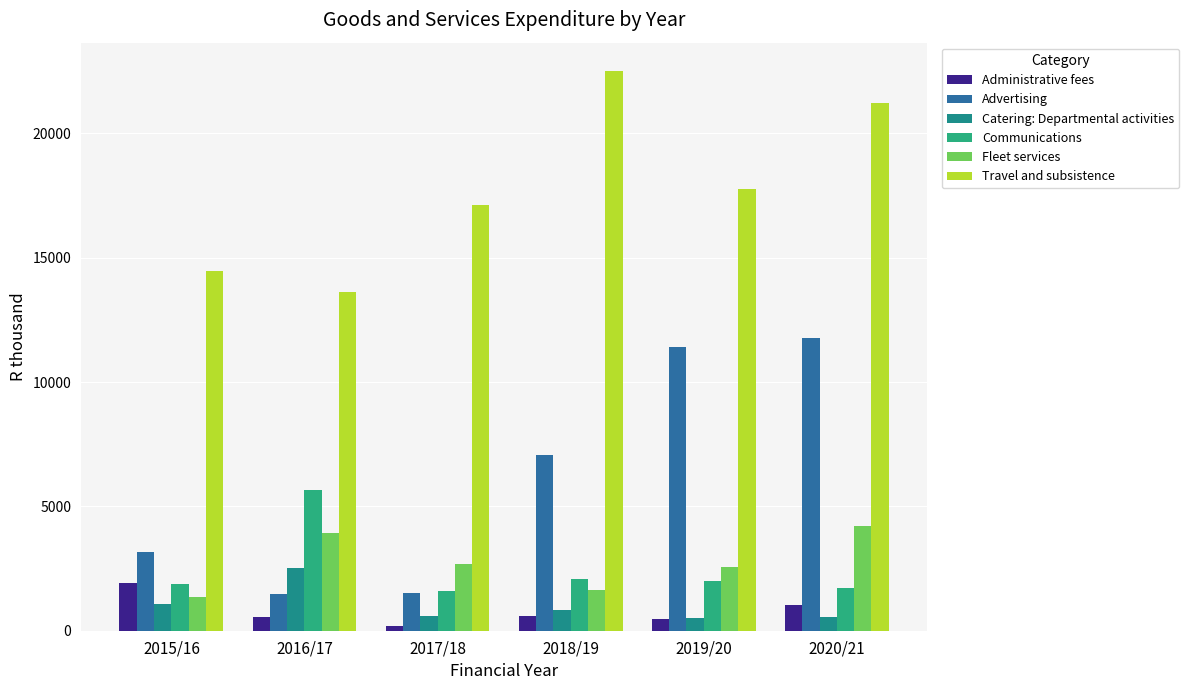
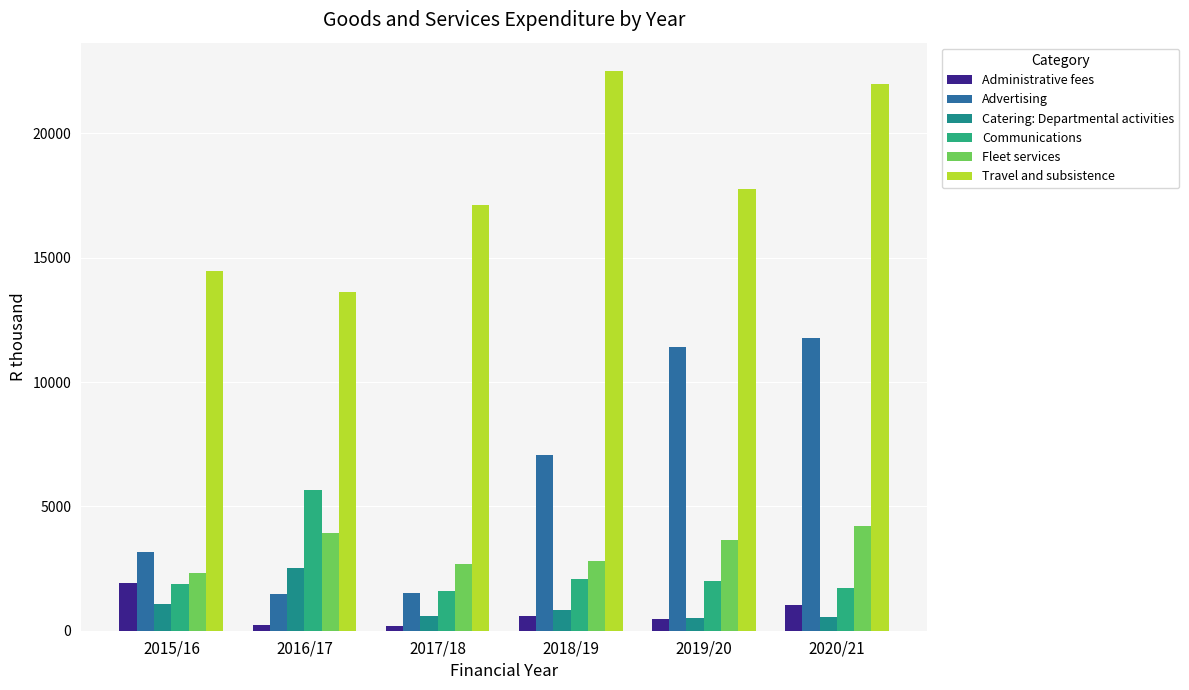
Fleet services, 2015/16: 1400 -> 2300
Administrative fees, 2016/17: 600 -> 200
Fleet services, 2018/19: 1600 -> 2800
Fleet services, 2019/20: 2600 -> 3700
Travel and subsistence, 2020/21: 21200 -> 22000
